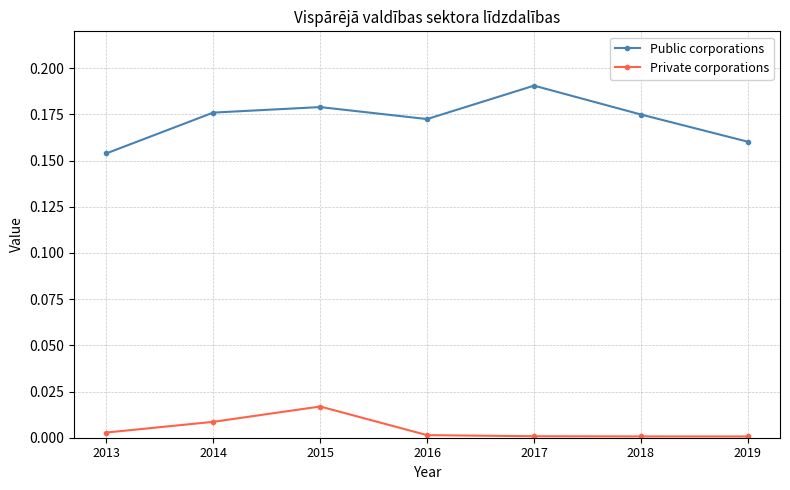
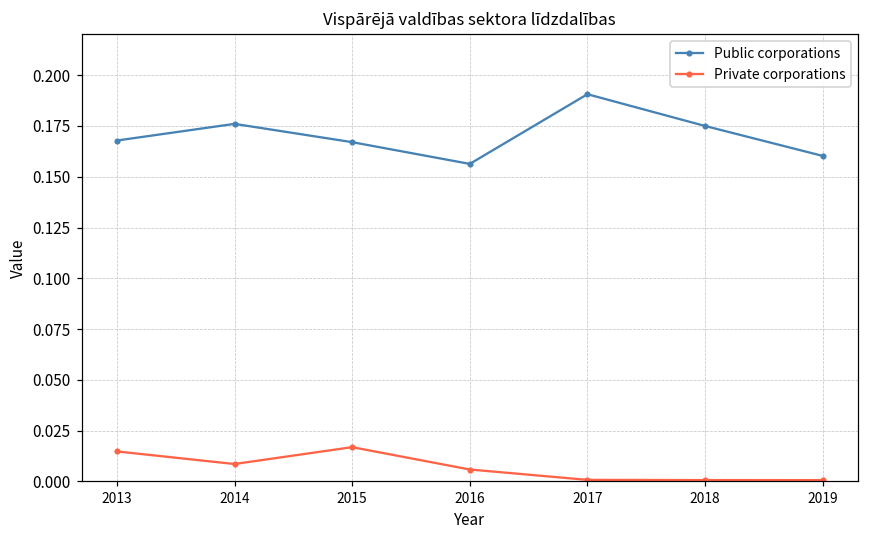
Public corporations, 2013: 0.154 -> 0.168
Private corporations, 2013: 0.003 -> 0.015
Public corporations, 2015: 0.179 -> 0.167
Public corporations, 2016: 0.173 -> 0.156
Private corporations, 2016: 0.001 -> 0.006
